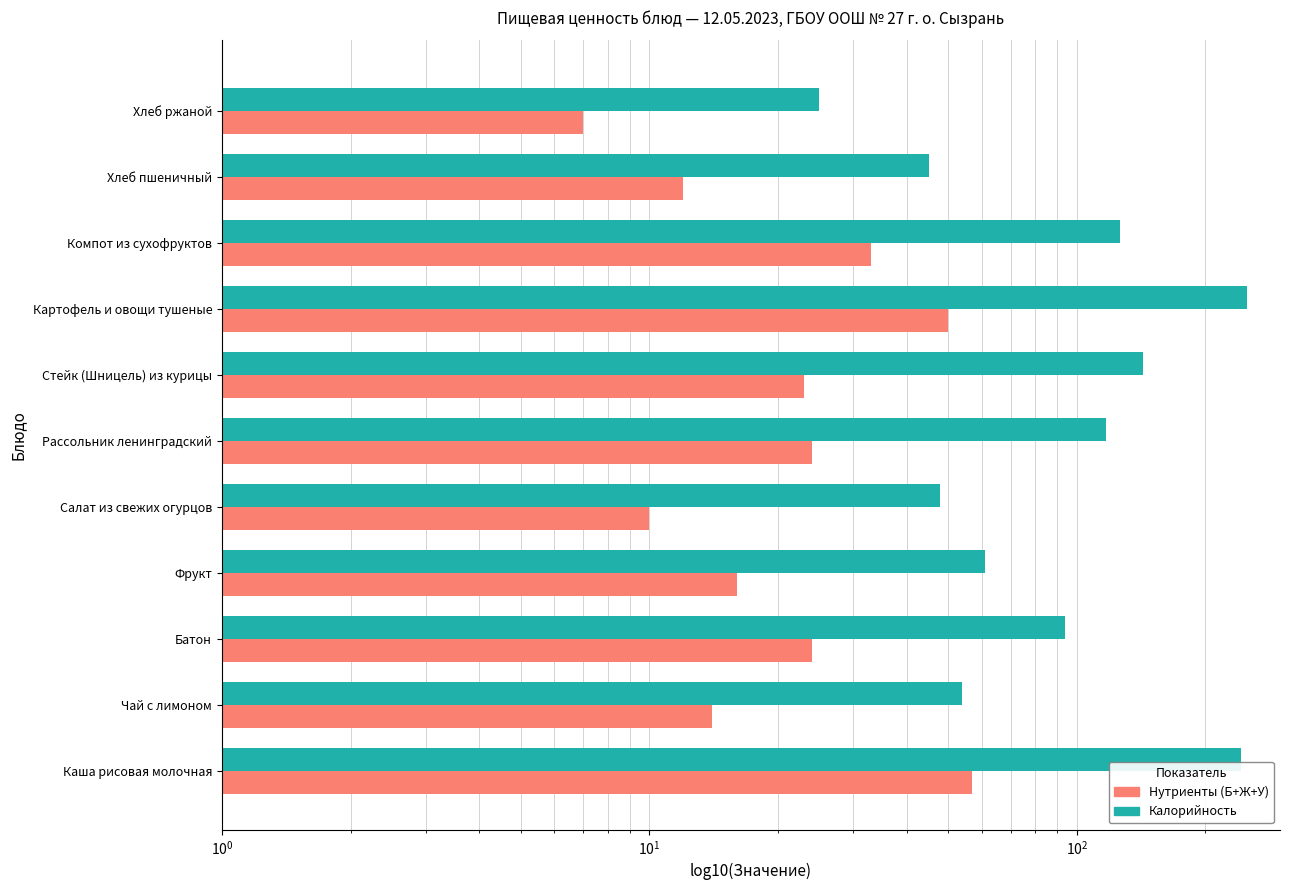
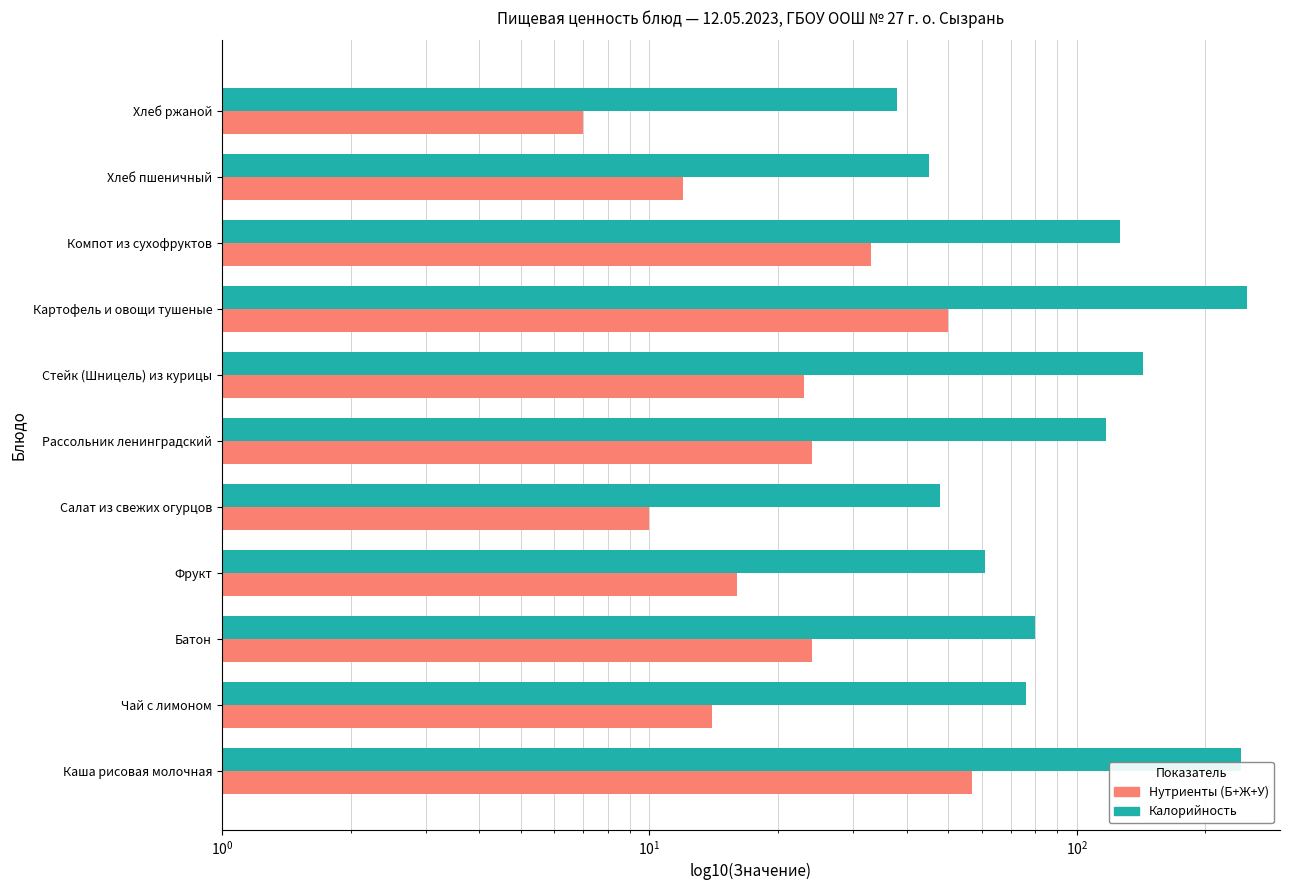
Калорийность, Хлеб ржаной: 25 -> 38
Калорийность, Батон: 94 -> 80
Калорийность, Чай с лимоном: 54 -> 76
